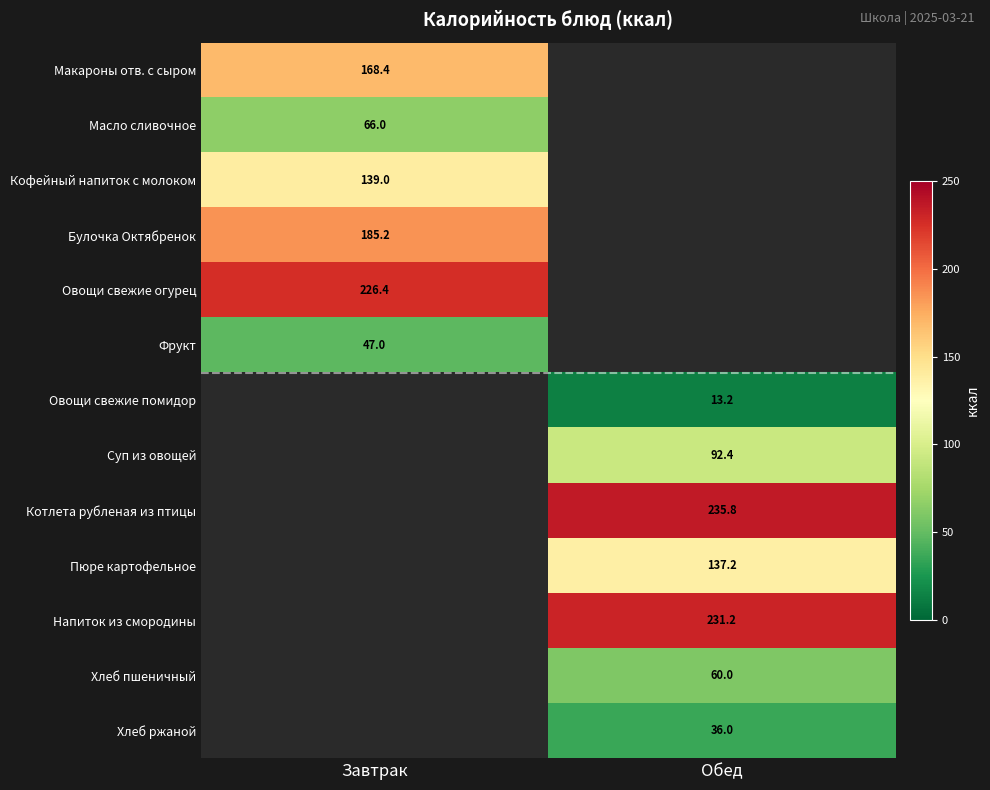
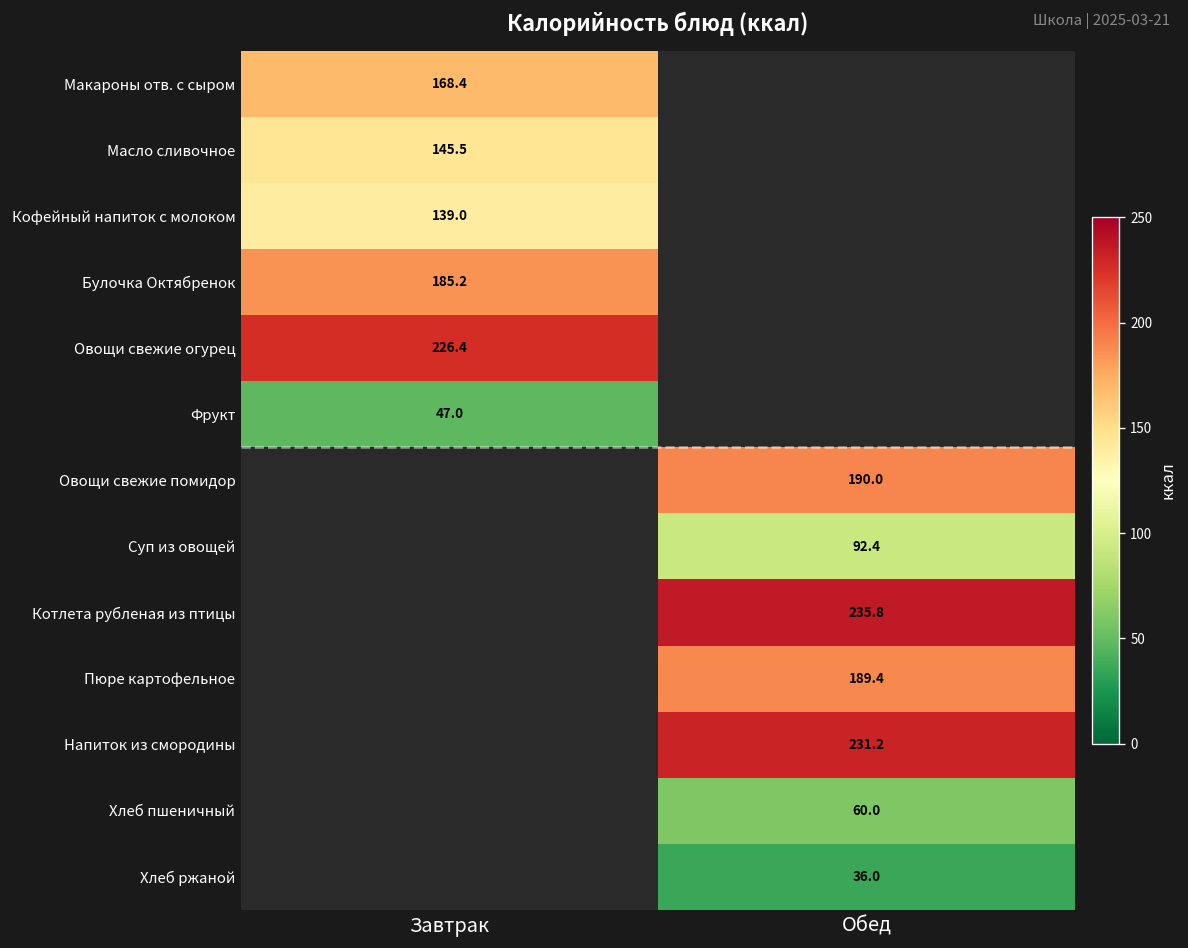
Масло сливочное, Завтрак: 66.0 -> 145.5
Овощи свежие помидор, Обед: 13.2 -> 190.0
Пюре картофельное, Обед: 137.2 -> 189.4
